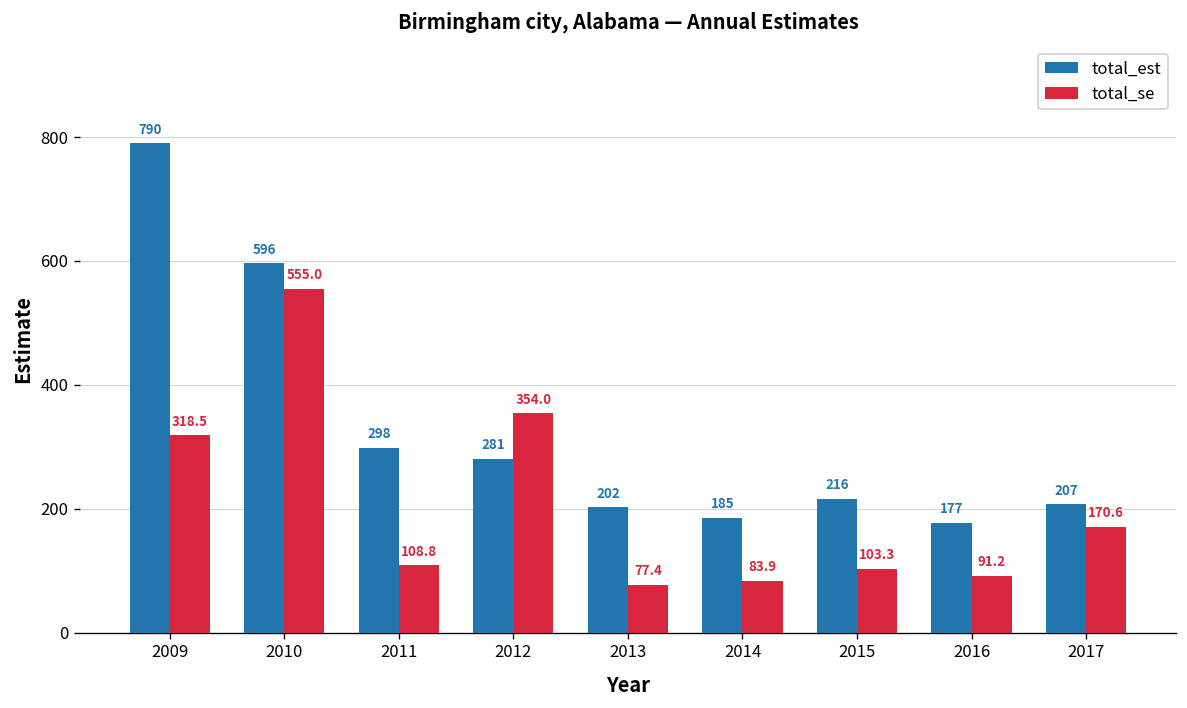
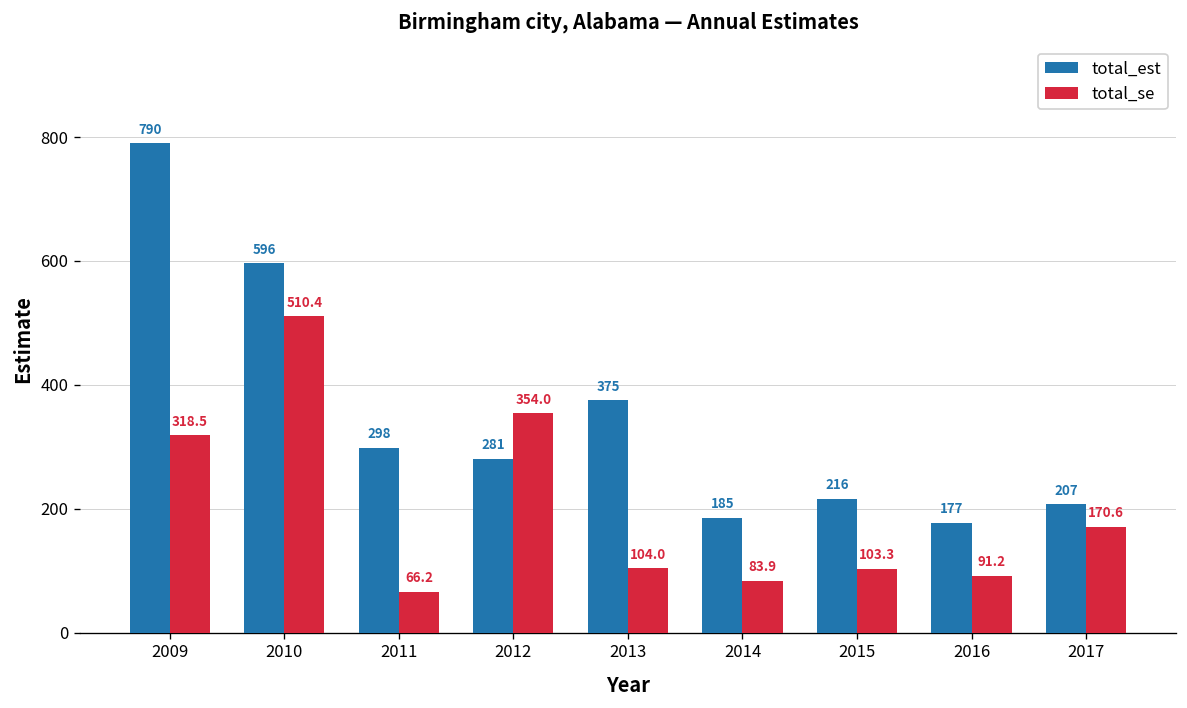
total_se, 2010: 555.0 -> 510.4
total_se, 2011: 108.8 -> 66.2
total_est, 2013: 202 -> 375
total_se, 2013: 77.4 -> 104.0
